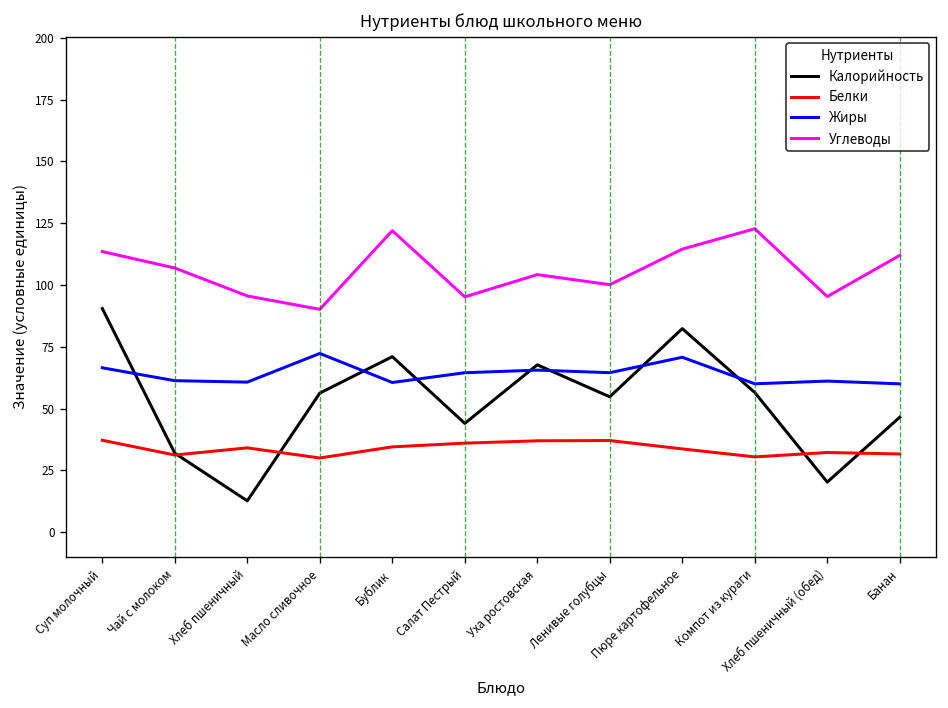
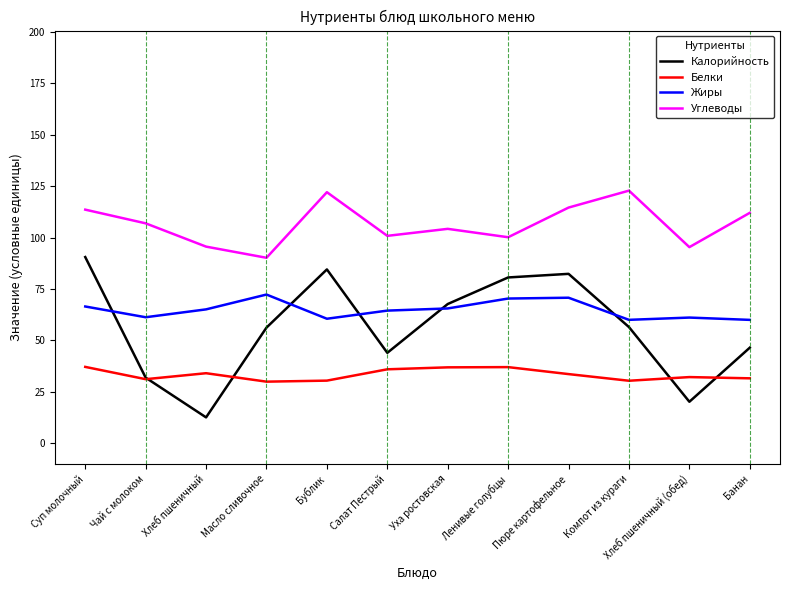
Жиры, Хлеб пшеничный: 61 -> 65
Калорийность, Бублик: 71 -> 85
Белки, Бублик: 35 -> 31
Углеводы, Салат Пестрый: 95 -> 101
Калорийность, Ленивые голубцы: 55 -> 81
Жиры, Ленивые голубцы: 65 -> 70
